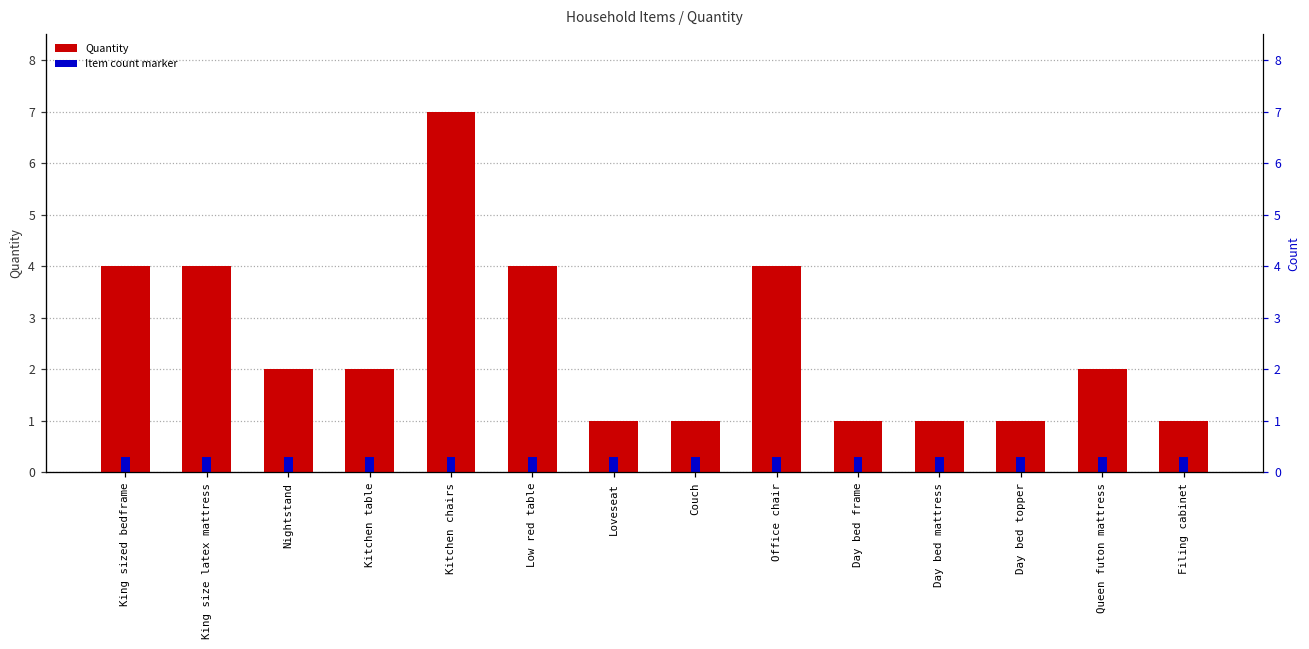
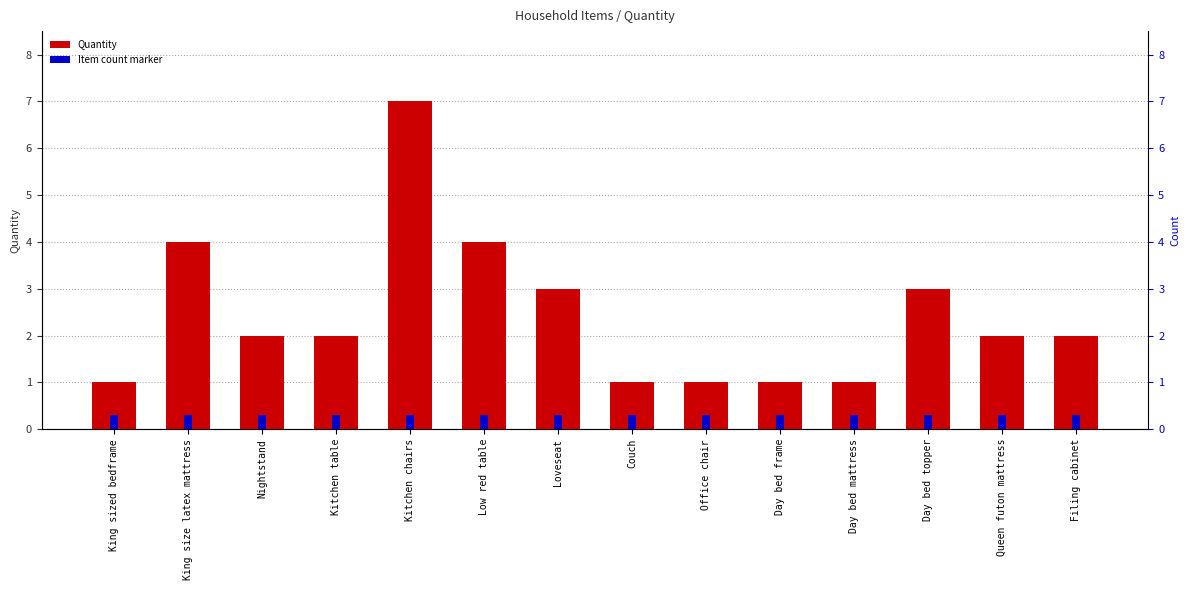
Quantity, King sized bedframe: 4 -> 1
Quantity, Loveseat: 1 -> 3
Quantity, Office chair: 4 -> 1
Quantity, Day bed topper: 1 -> 3
Quantity, Filing cabinet: 1 -> 2
